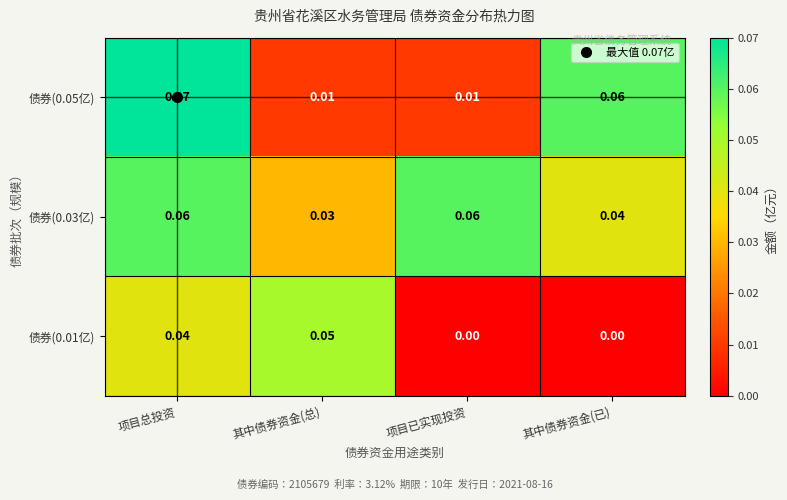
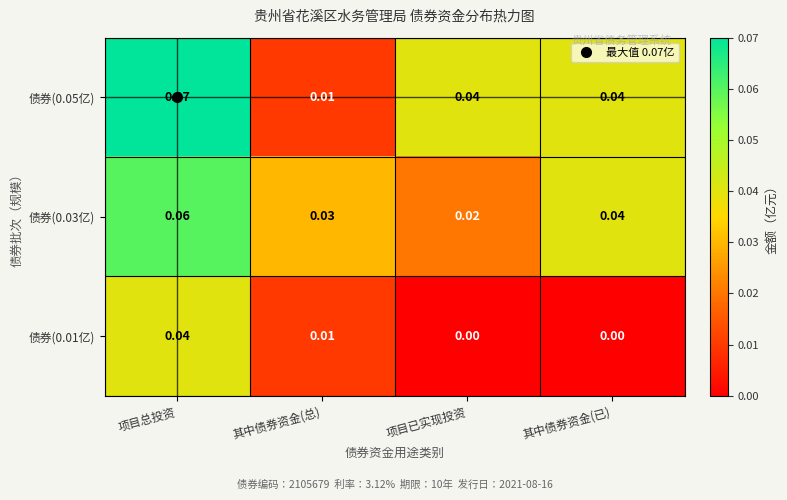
债券(0.05亿), 项目已实现投资: 0.01 -> 0.04
债券(0.05亿), 其中债券资金(已): 0.06 -> 0.04
债券(0.03亿), 项目已实现投资: 0.06 -> 0.02
债券(0.01亿), 其中债券资金(总): 0.05 -> 0.01
